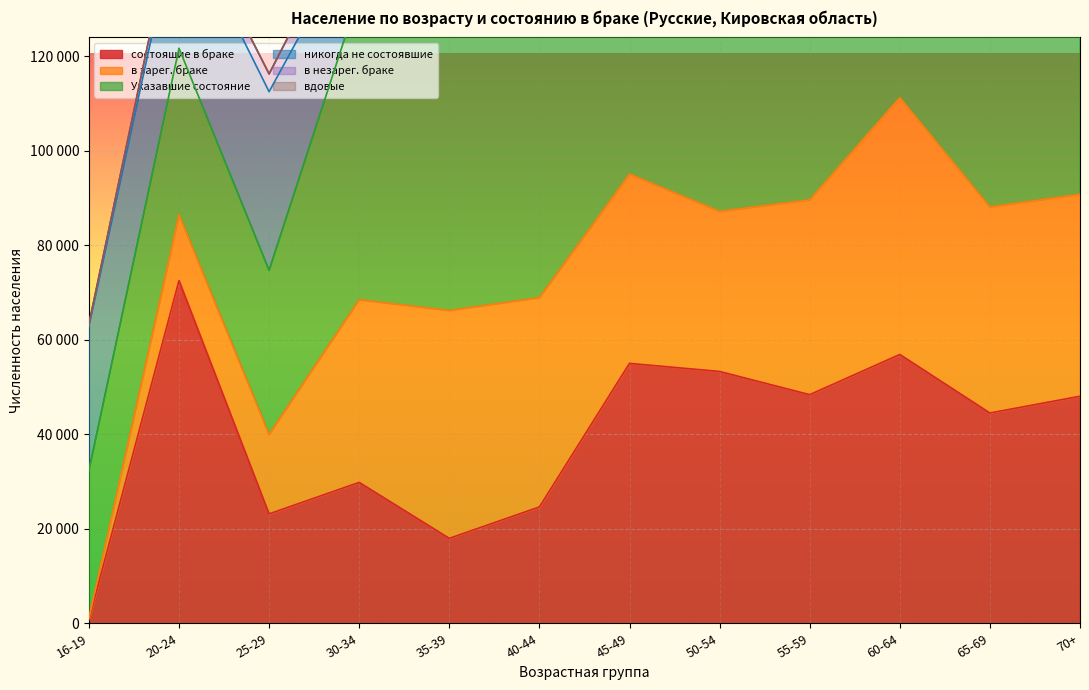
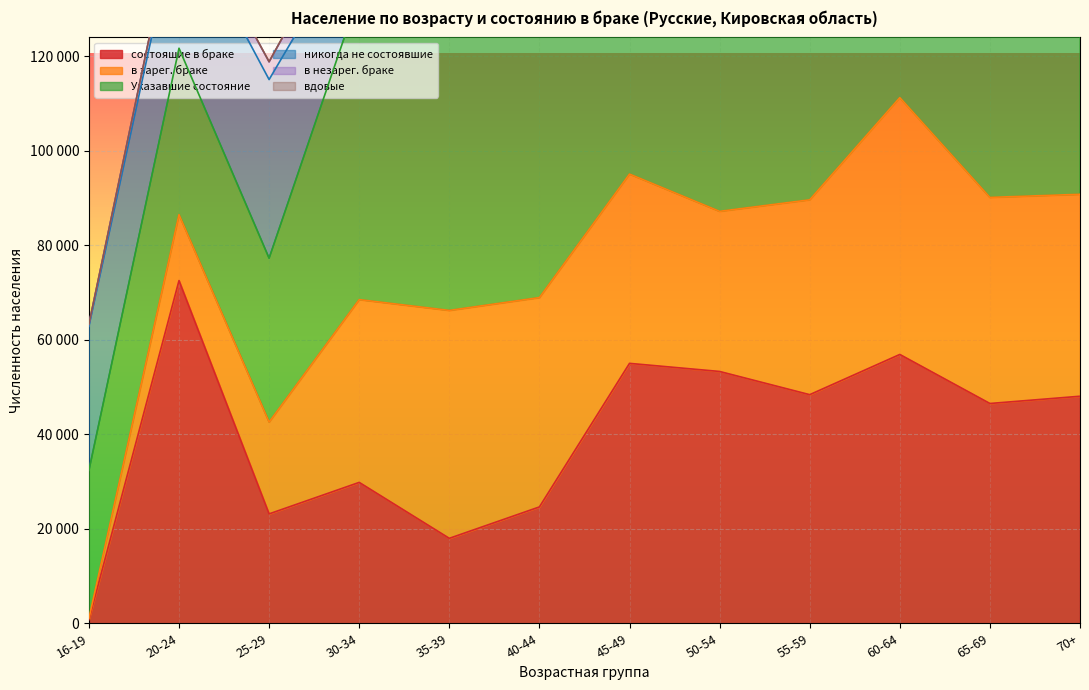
в зарег. браке, 25-29: 17000 -> 19000
состоящие в браке, 65-69: 45000 -> 47000
